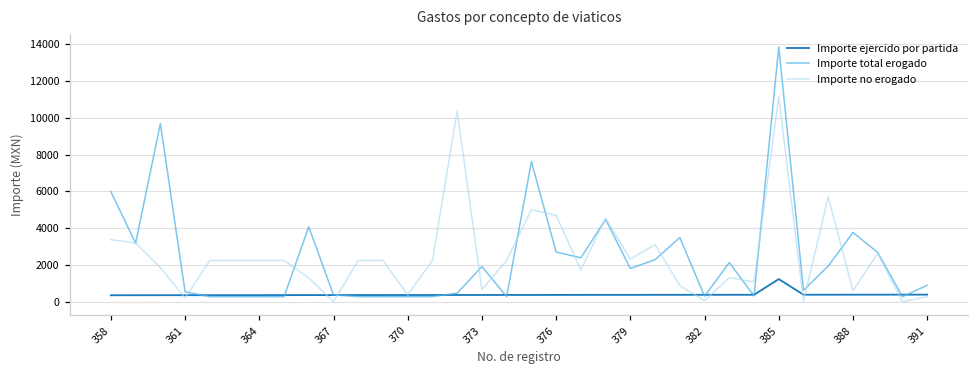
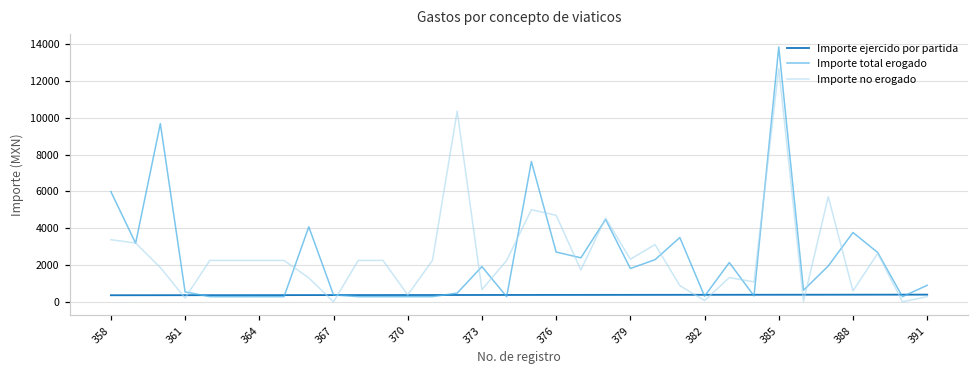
Importe ejercido por partida, 385: 1200 -> 400
Importe no erogado, 385: 11200 -> 12700
